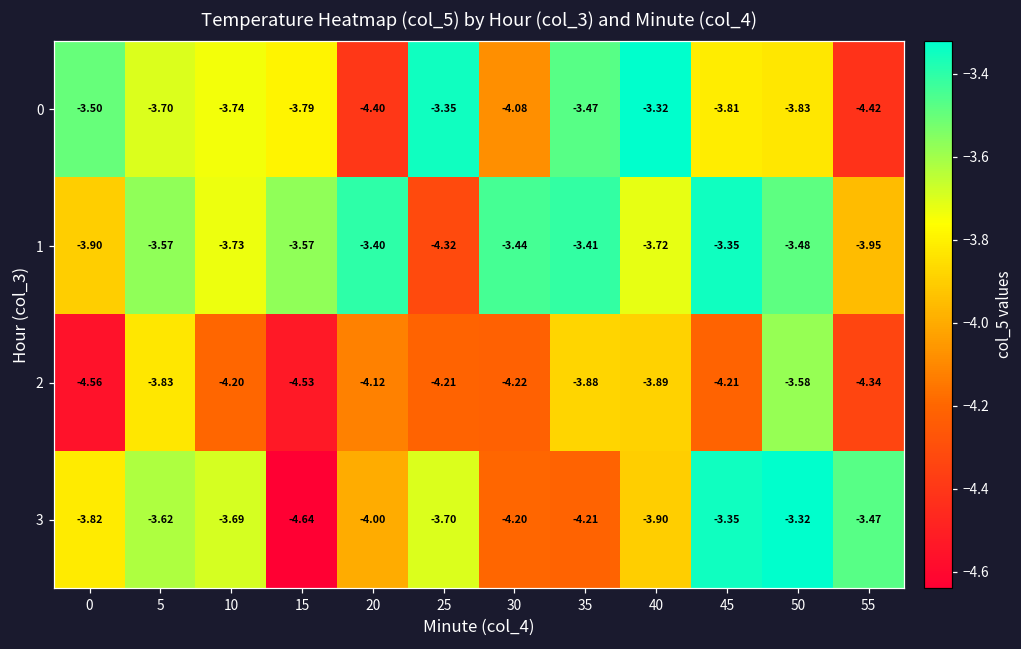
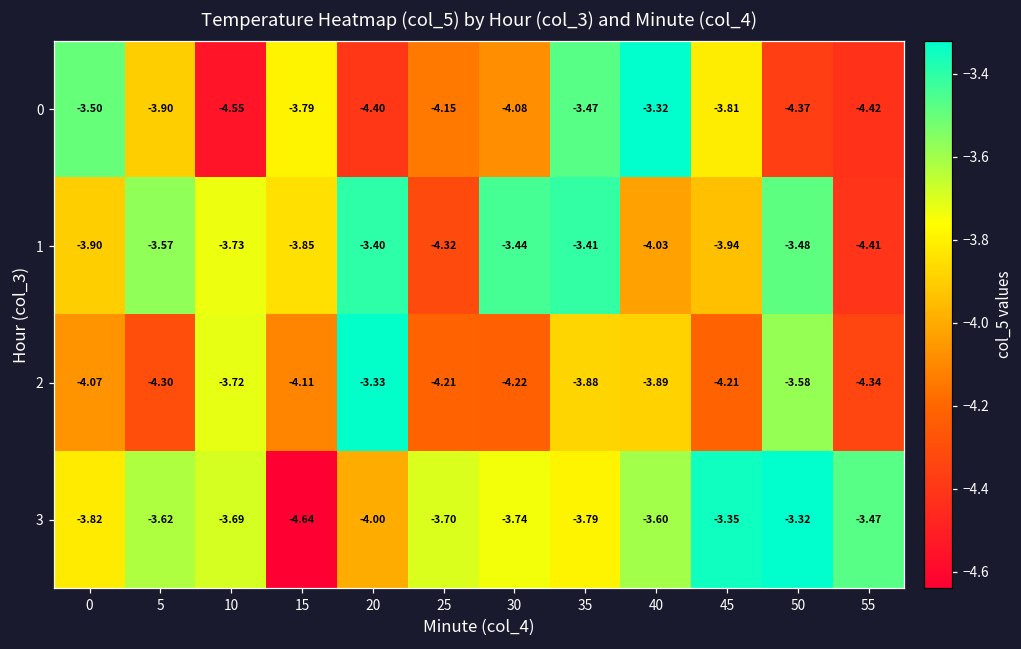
0, 5: -3.70 -> -3.90
0, 10: -3.74 -> -4.55
0, 25: -3.35 -> -4.15
0, 50: -3.83 -> -4.37
1, 15: -3.57 -> -3.85
1, 40: -3.72 -> -4.03
1, 45: -3.35 -> -3.94
1, 55: -3.95 -> -4.41
2, 0: -4.56 -> -4.07
2, 5: -3.83 -> -4.30
2, 10: -4.20 -> -3.72
2, 15: -4.53 -> -4.11
2, 20: -4.12 -> -3.33
3, 30: -4.20 -> -3.74
3, 35: -4.21 -> -3.79
3, 40: -3.90 -> -3.60
